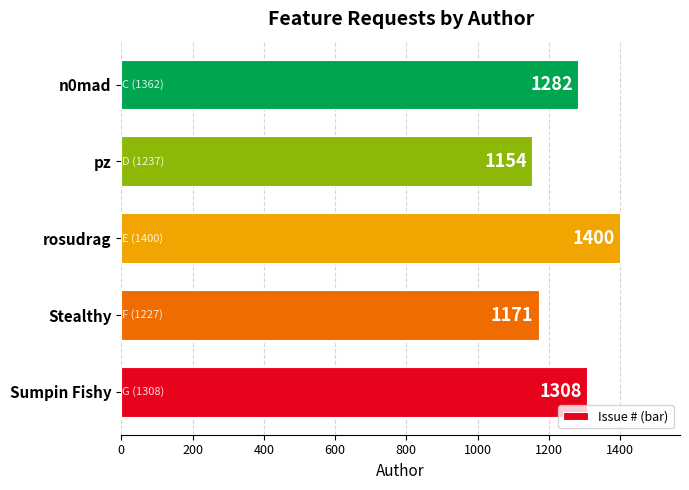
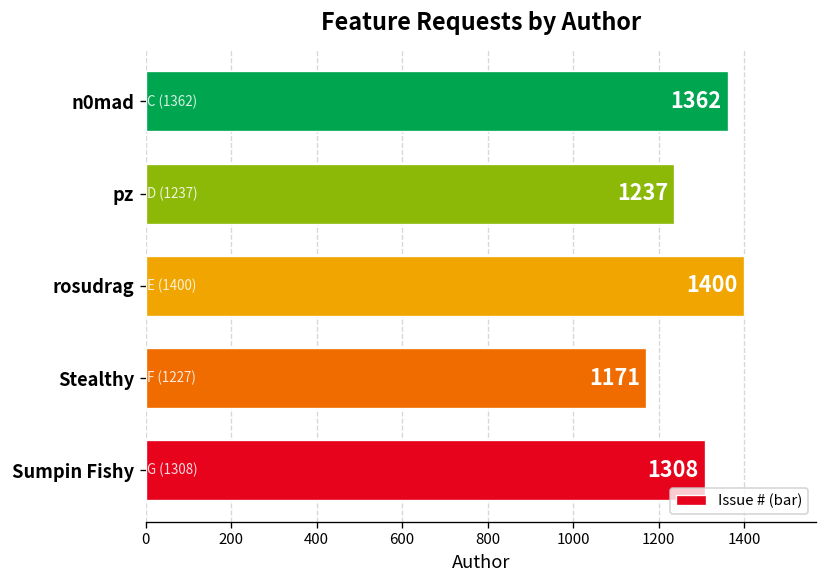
n0mad: 1282 -> 1362
pz: 1154 -> 1237
